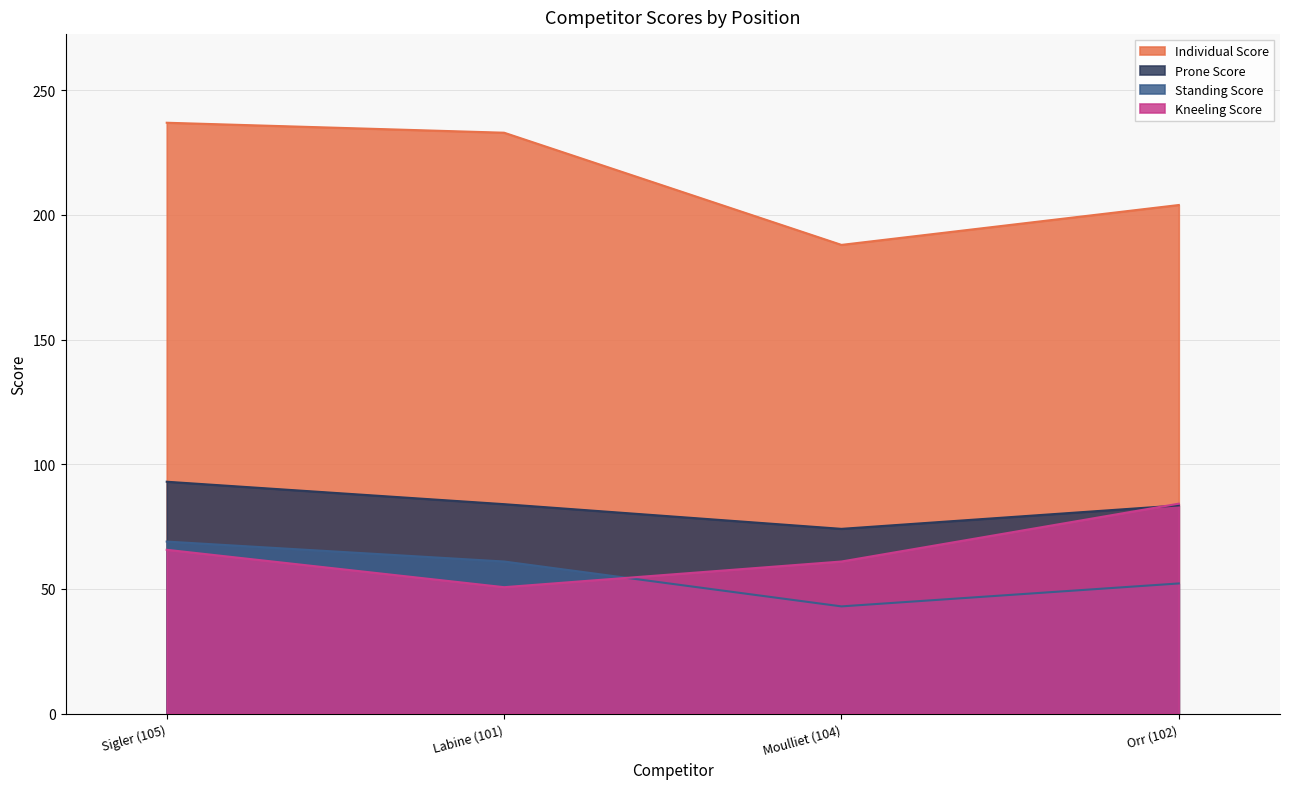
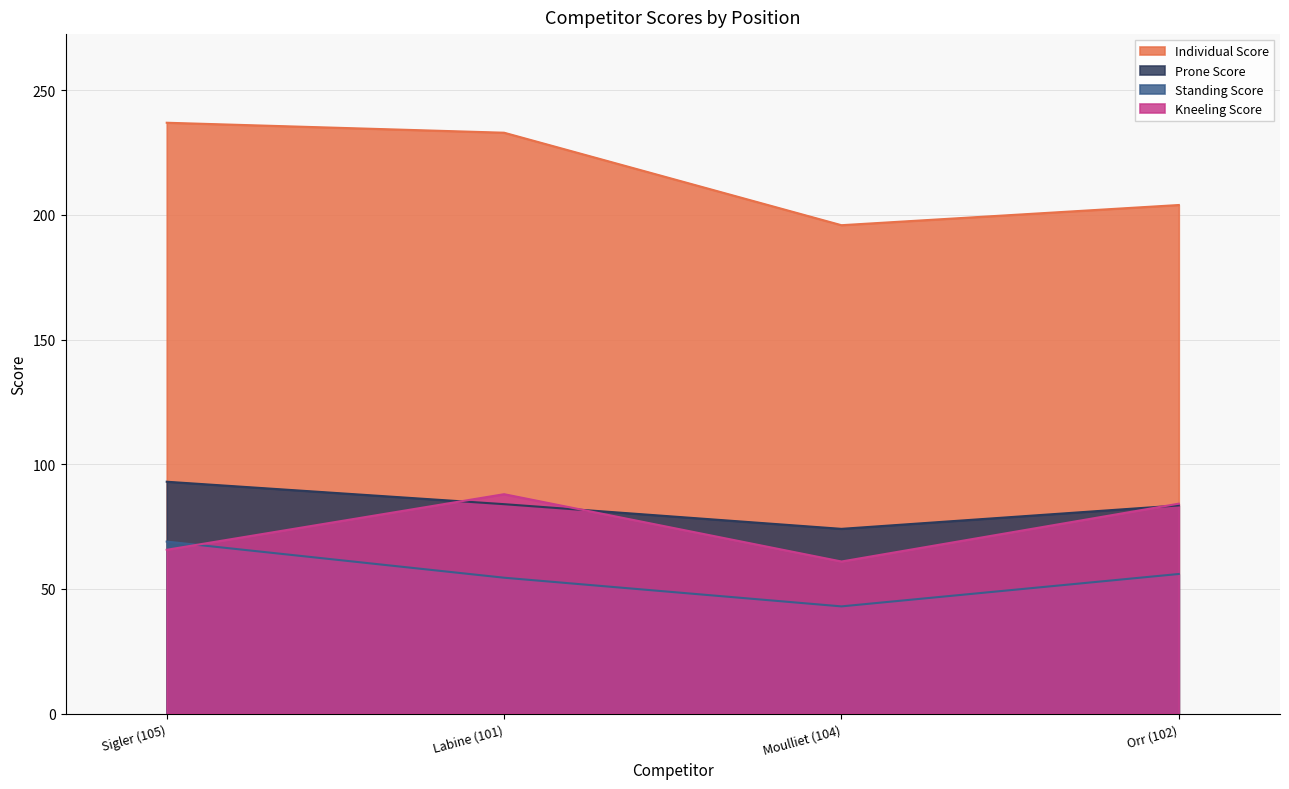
Standing Score, Labine (101): 61 -> 55
Kneeling Score, Labine (101): 51 -> 88
Individual Score, Moulliet (104): 188 -> 196
Standing Score, Orr (102): 52 -> 56
